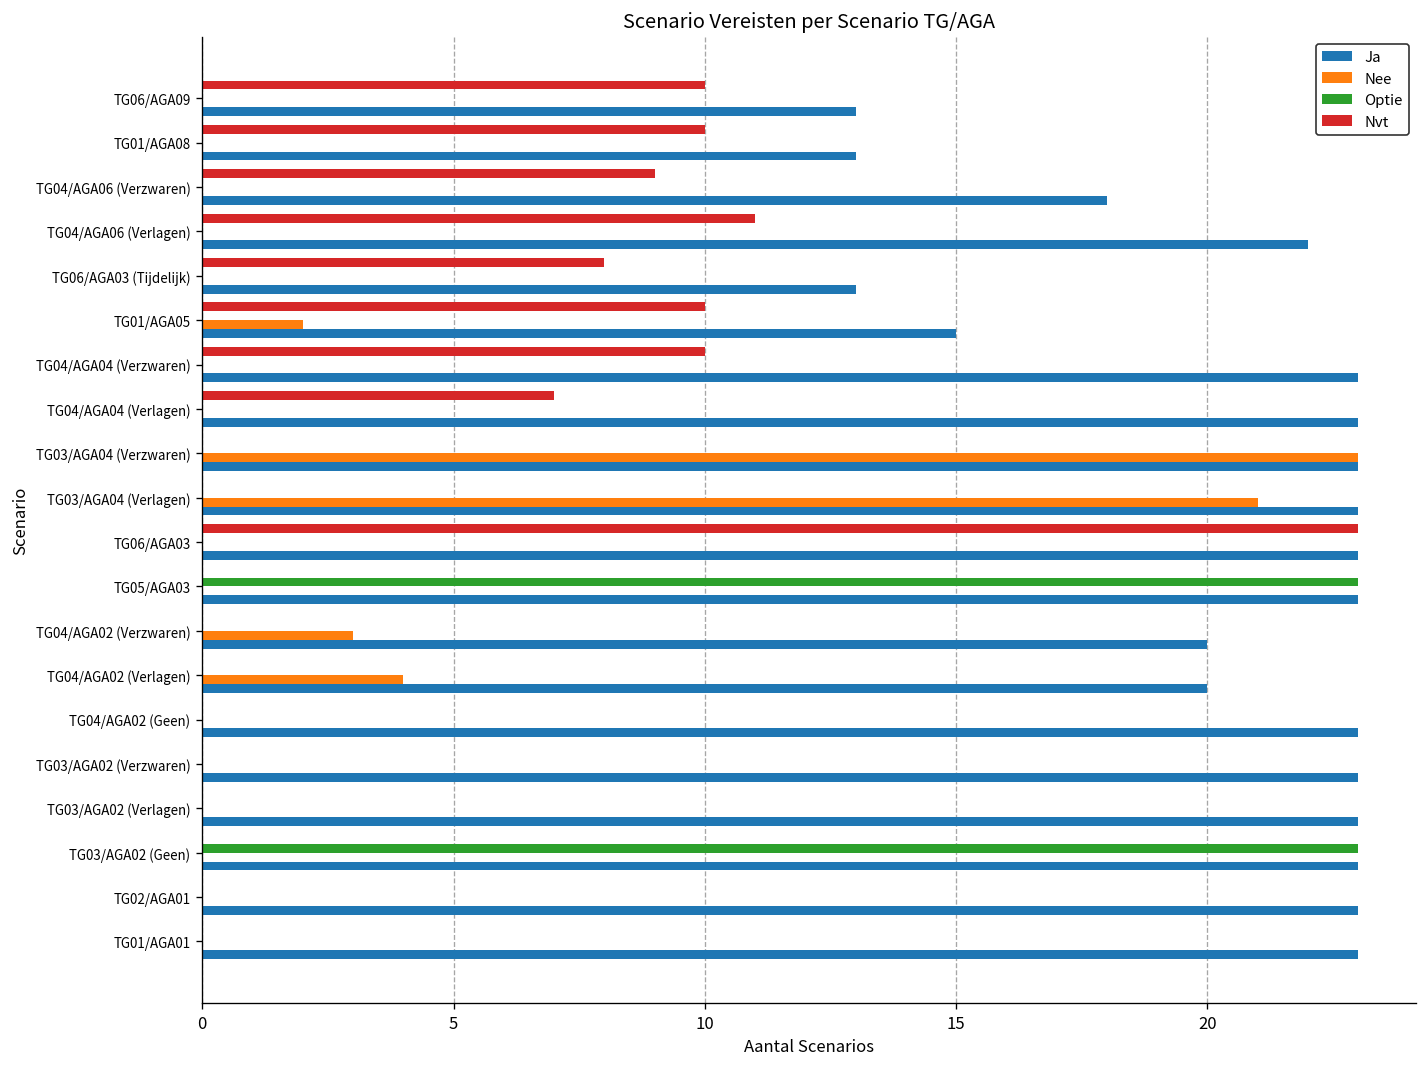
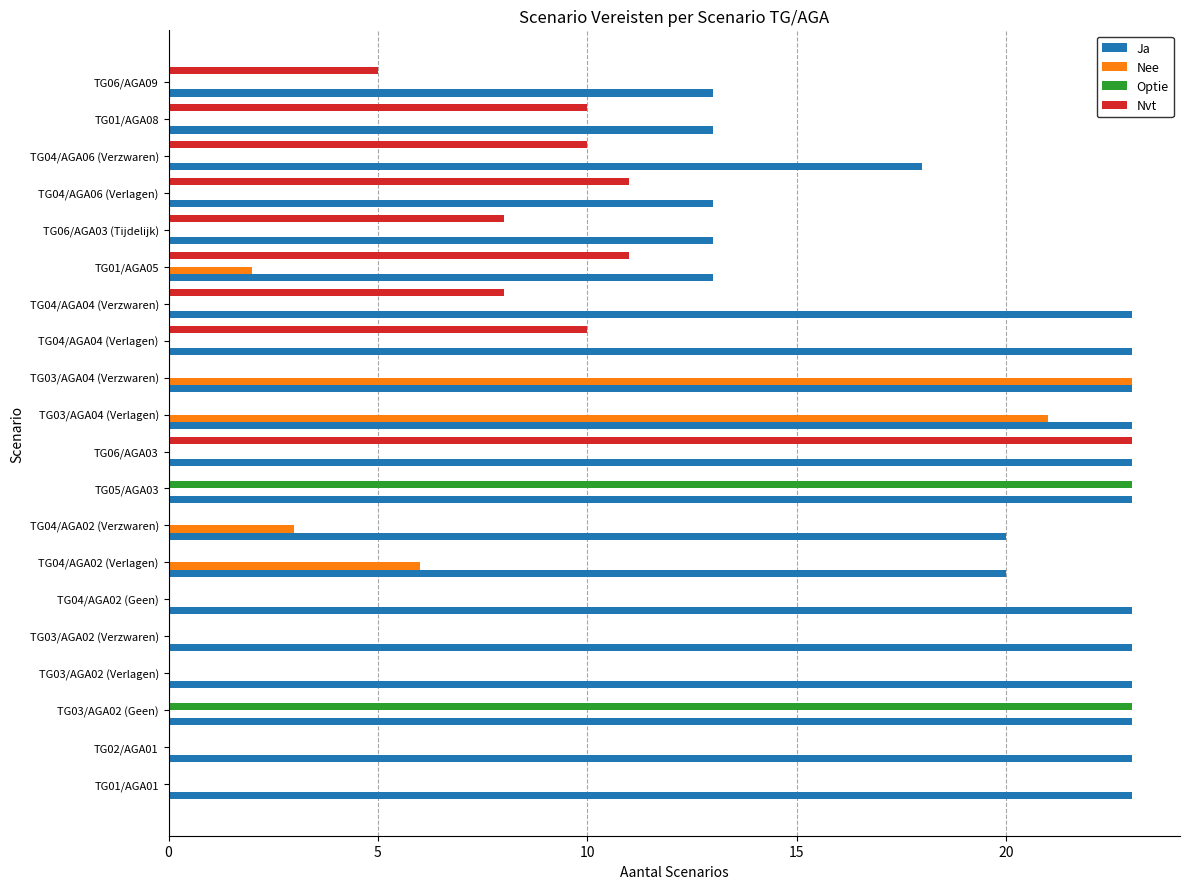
Nvt, TG06/AGA09: 10 -> 5
Nvt, TG04/AGA06 (Verzwaren): 9 -> 10
Ja, TG04/AGA06 (Verlagen): 22 -> 13
Nvt, TG01/AGA05: 10 -> 11
Ja, TG01/AGA05: 15 -> 13
Nvt, TG04/AGA04 (Verzwaren): 10 -> 8
Nvt, TG04/AGA04 (Verlagen): 7 -> 10
Nee, TG04/AGA02 (Verlagen): 4 -> 6
